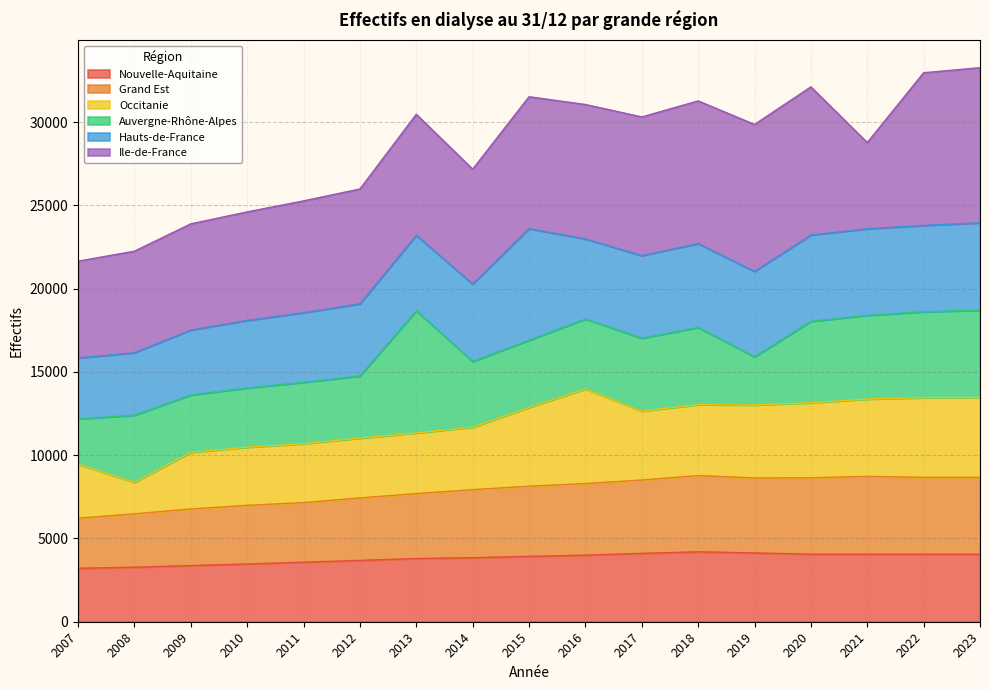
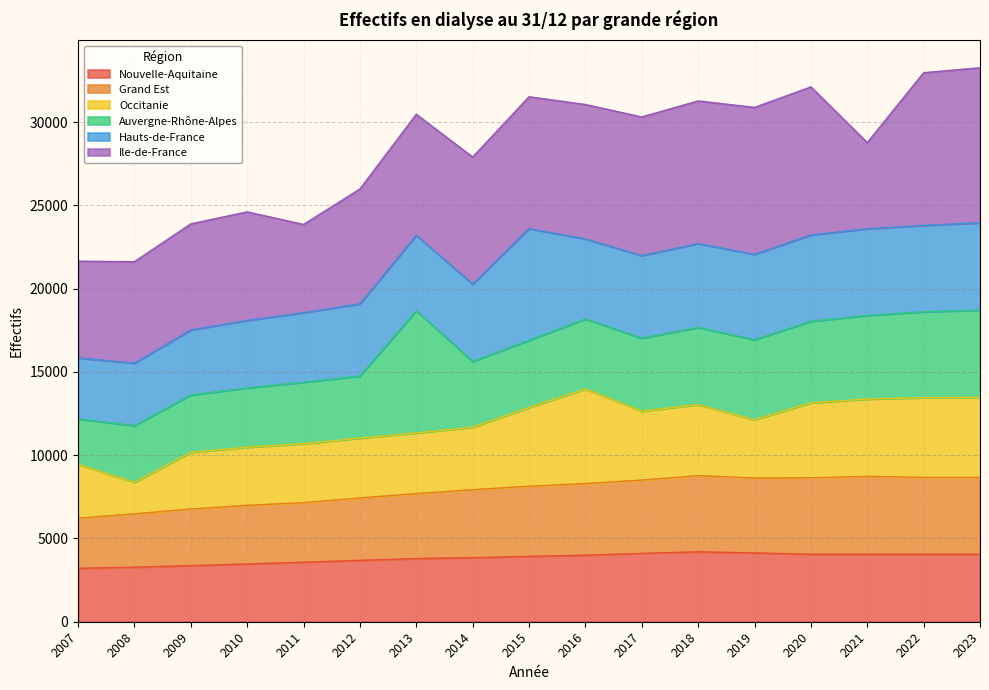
Auvergne-Rhône-Alpes, 2008: 4000 -> 3400
Ile-de-France, 2011: 6700 -> 5300
Ile-de-France, 2014: 6900 -> 7600
Occitanie, 2019: 4400 -> 3500
Auvergne-Rhône-Alpes, 2019: 2900 -> 4800
